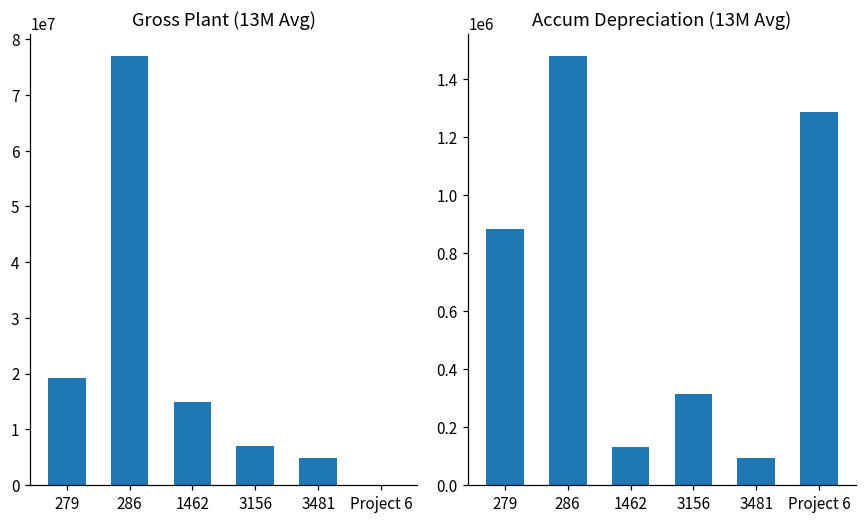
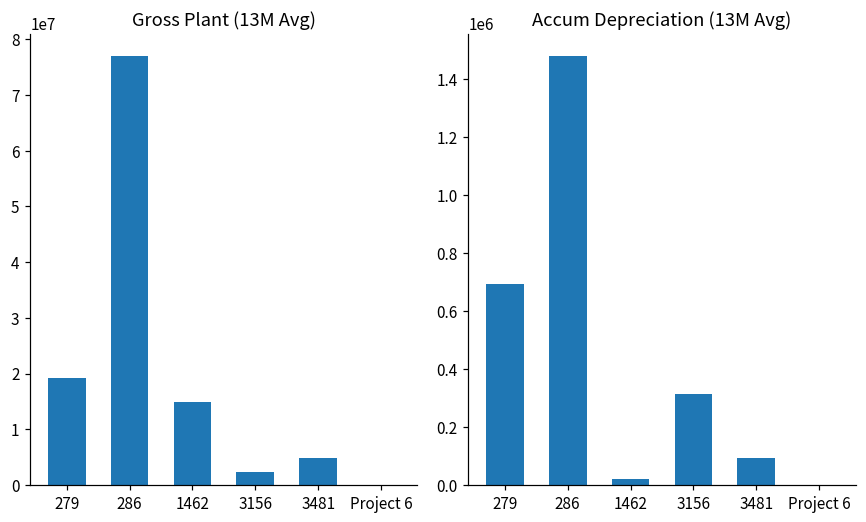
Gross Plant (13M Avg), 3156: 7000000 -> 2000000
Accum Depreciation (13M Avg), 279: 880000 -> 690000
Accum Depreciation (13M Avg), 1462: 130000 -> 20000
Accum Depreciation (13M Avg), Project 6: 1280000 -> 0
